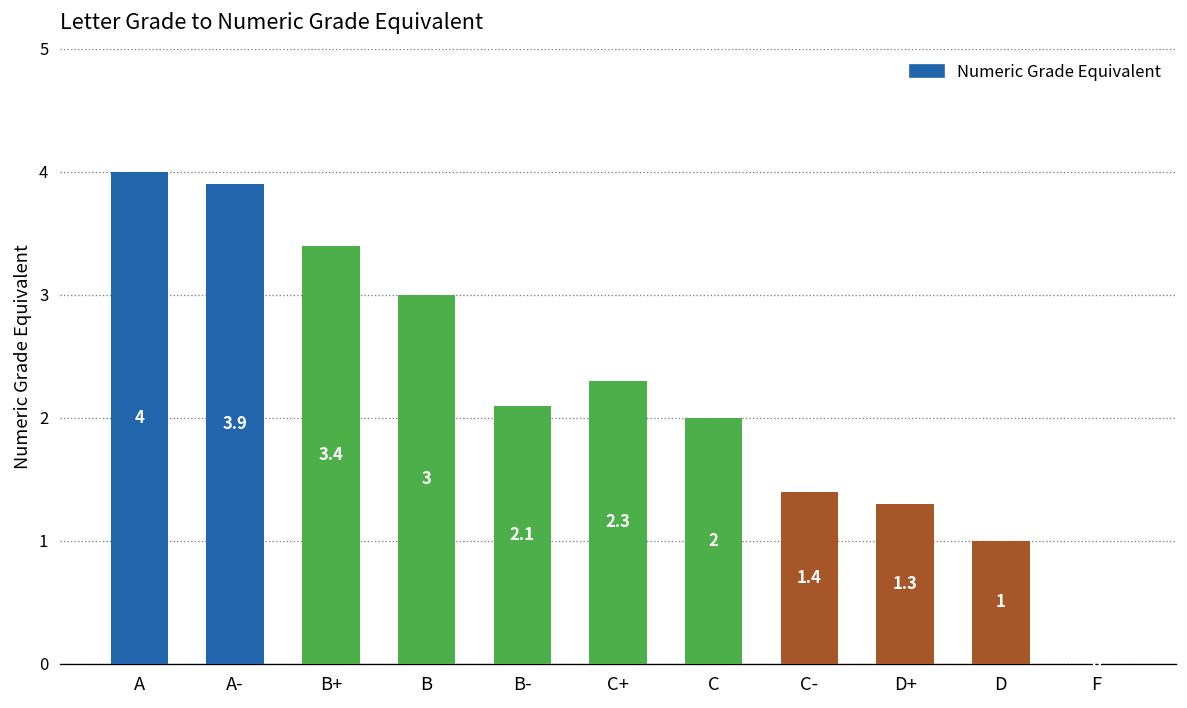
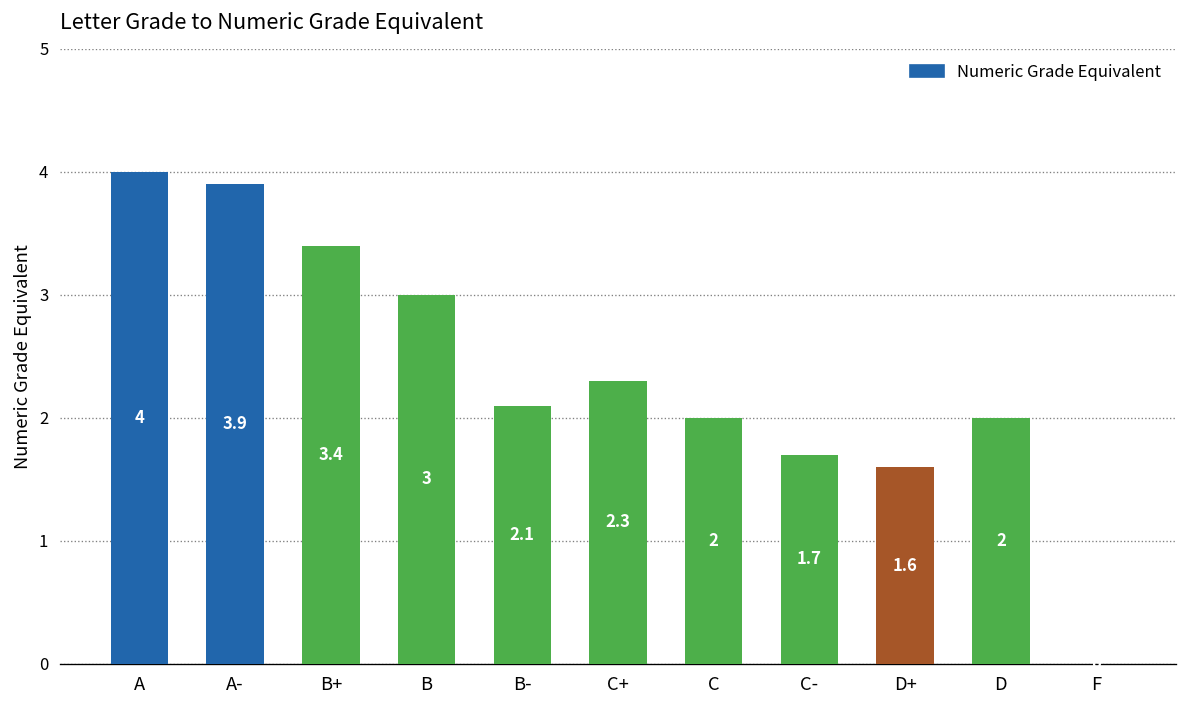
C-: 1.4 -> 1.7
D+: 1.3 -> 1.6
D: 1 -> 2
